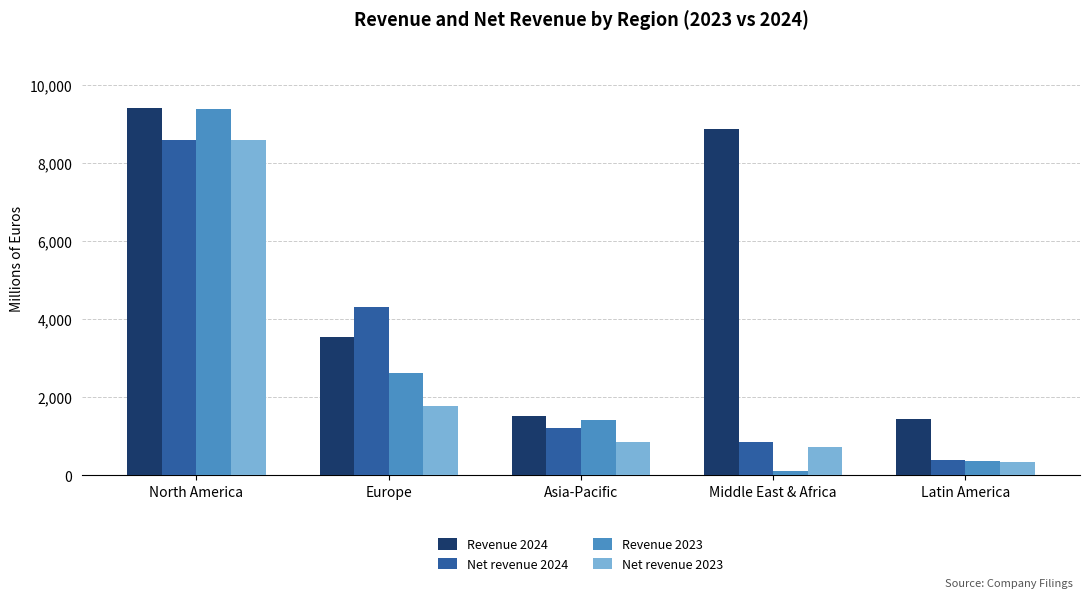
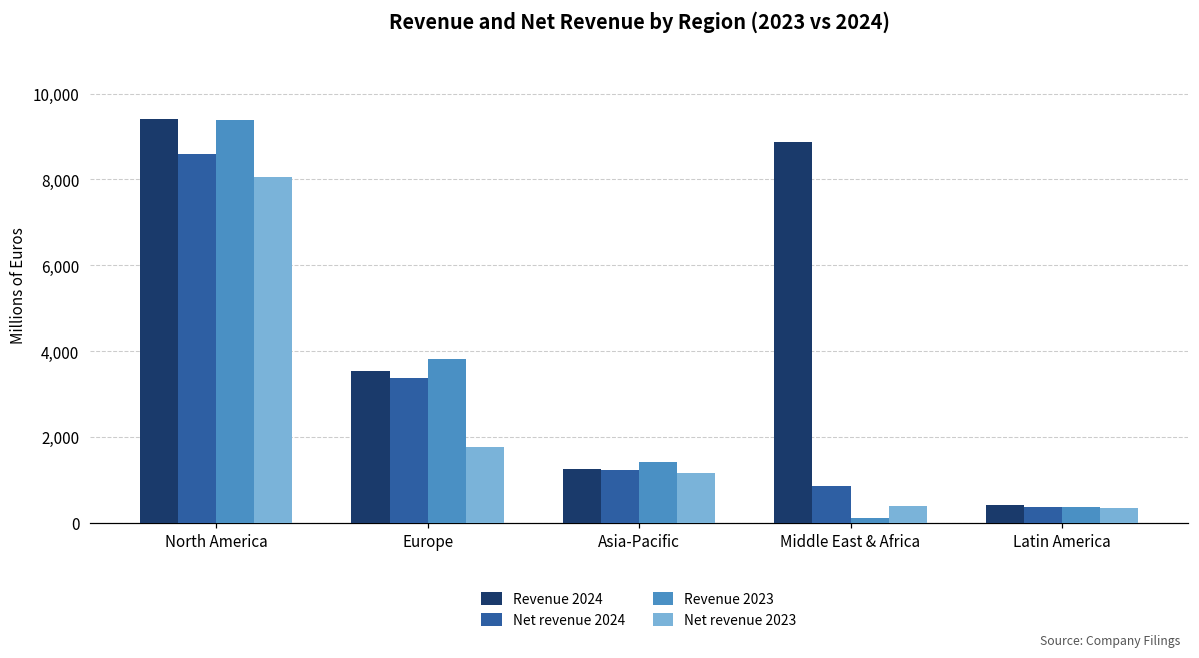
Net revenue 2023, North America: 8,600 -> 8,100
Net revenue 2024, Europe: 4,300 -> 3,400
Revenue 2023, Europe: 2,600 -> 3,800
Revenue 2024, Asia-Pacific: 1,500 -> 1,300
Net revenue 2023, Asia-Pacific: 900 -> 1,200
Net revenue 2023, Middle East & Africa: 700 -> 400
Revenue 2024, Latin America: 1,400 -> 400
